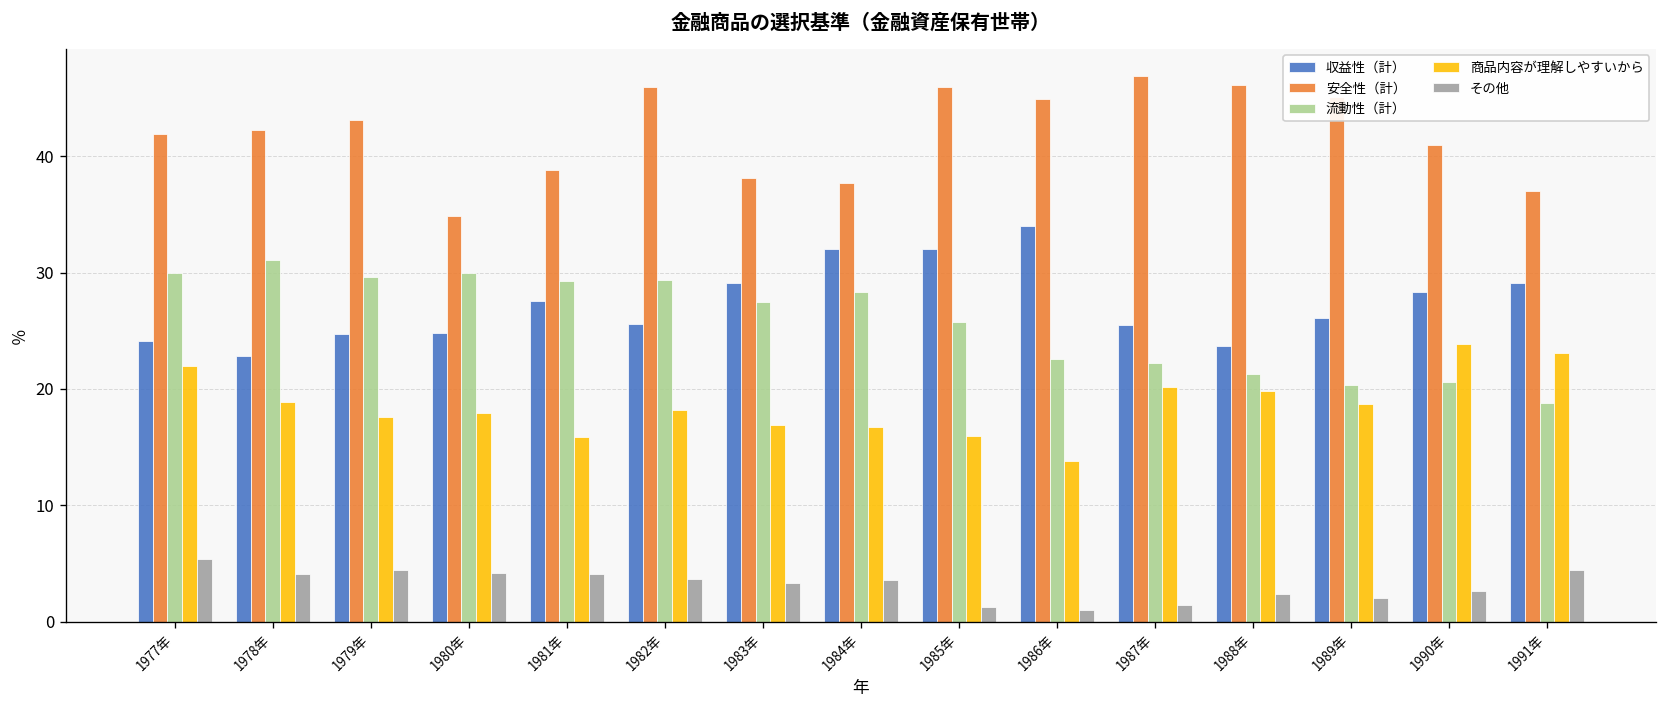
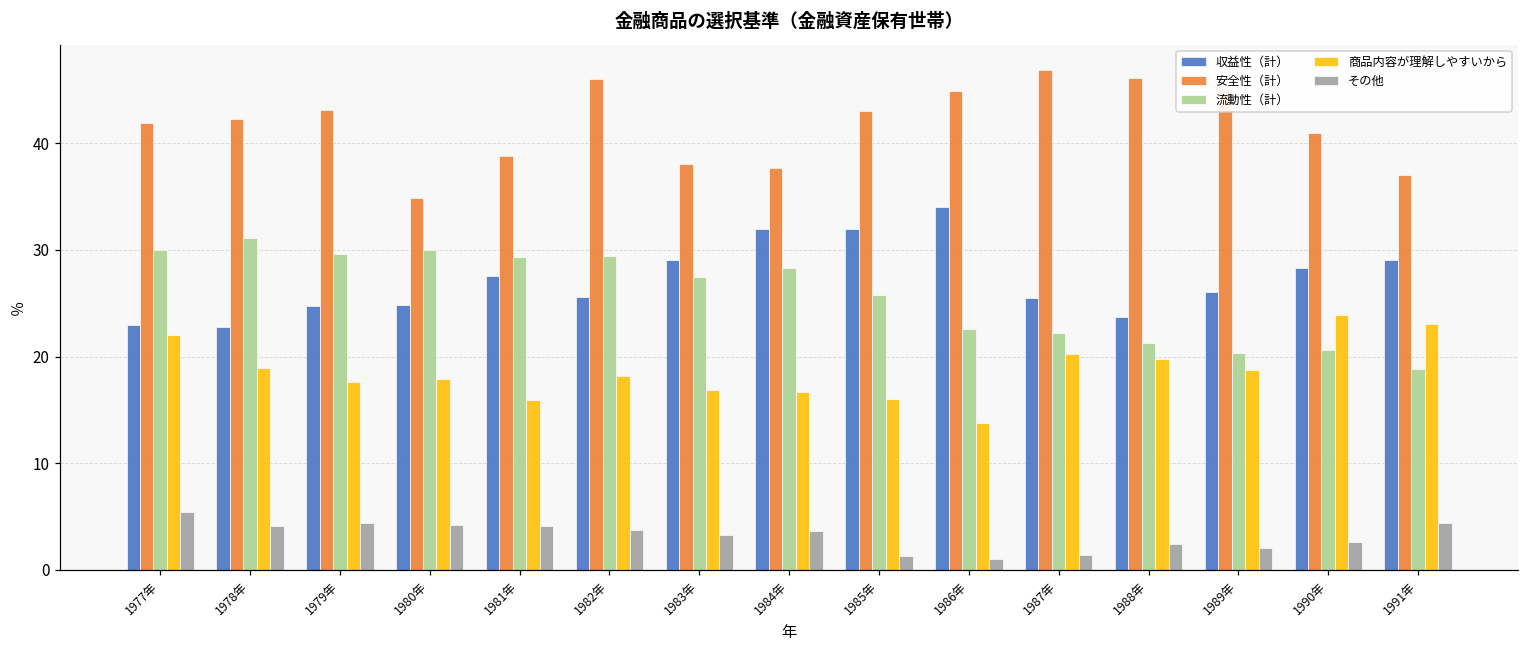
収益性（計）, 1977年: 24 -> 23
安全性（計）, 1985年: 46 -> 43
